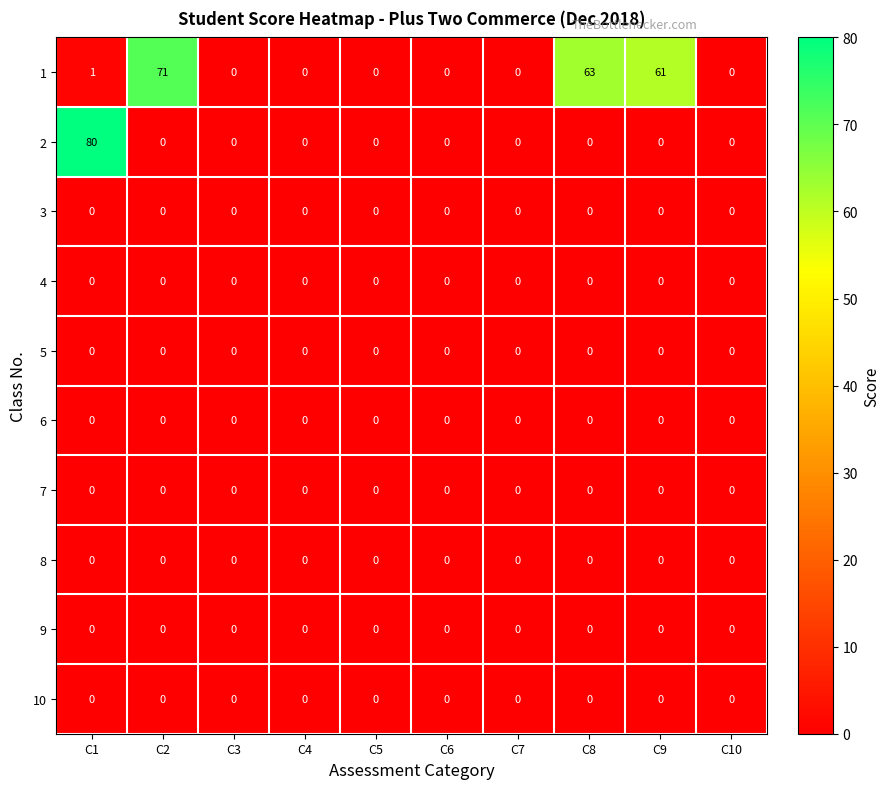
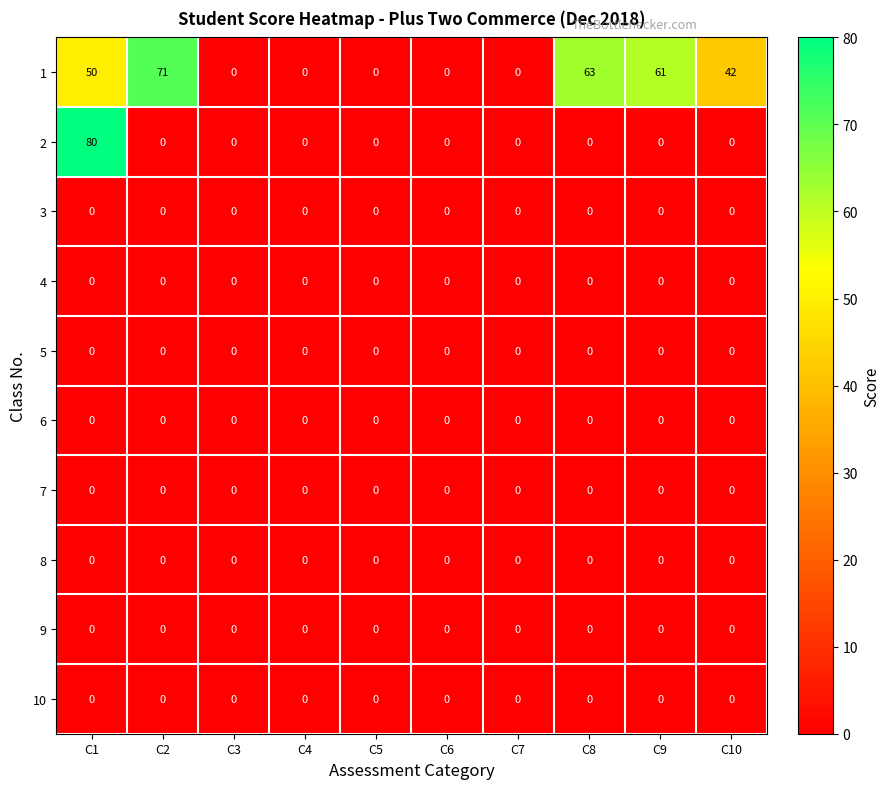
1, C1: 1 -> 50
1, C10: 0 -> 42
